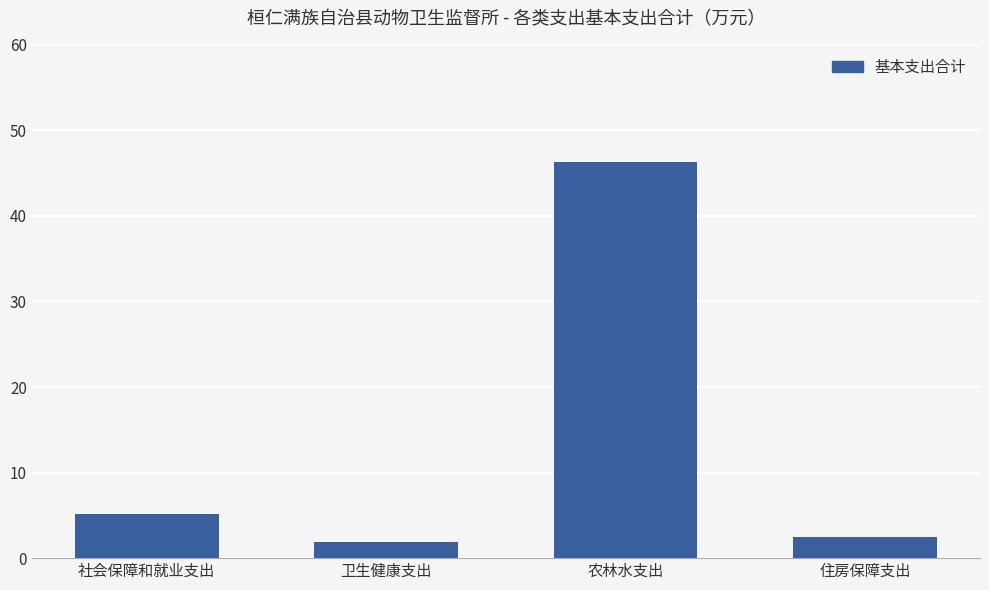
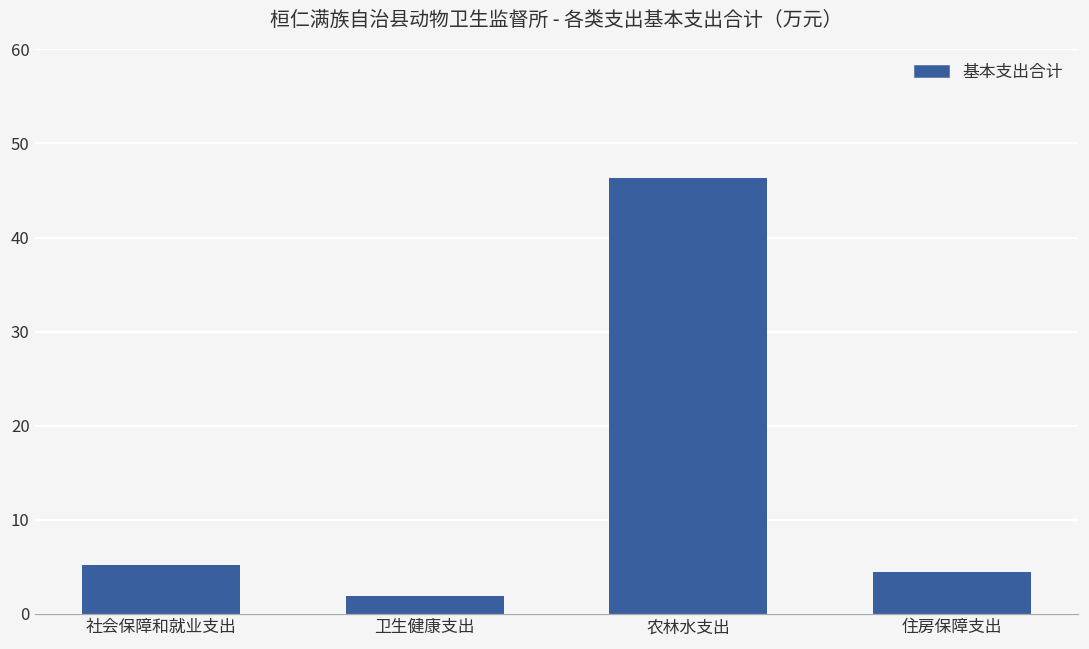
住房保障支出: 3 -> 5
